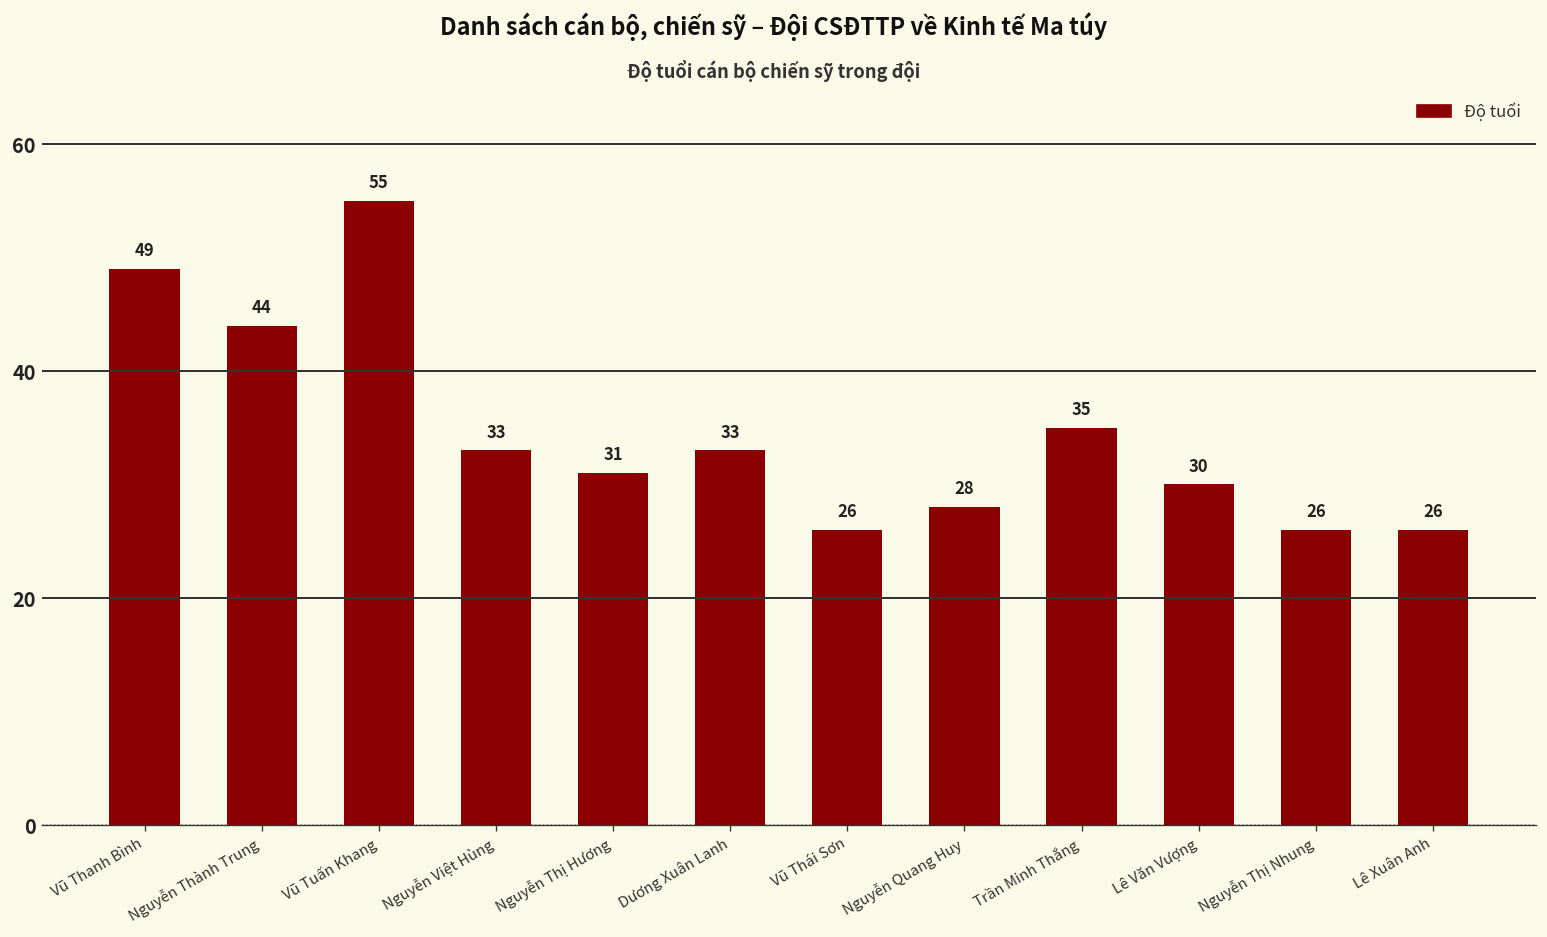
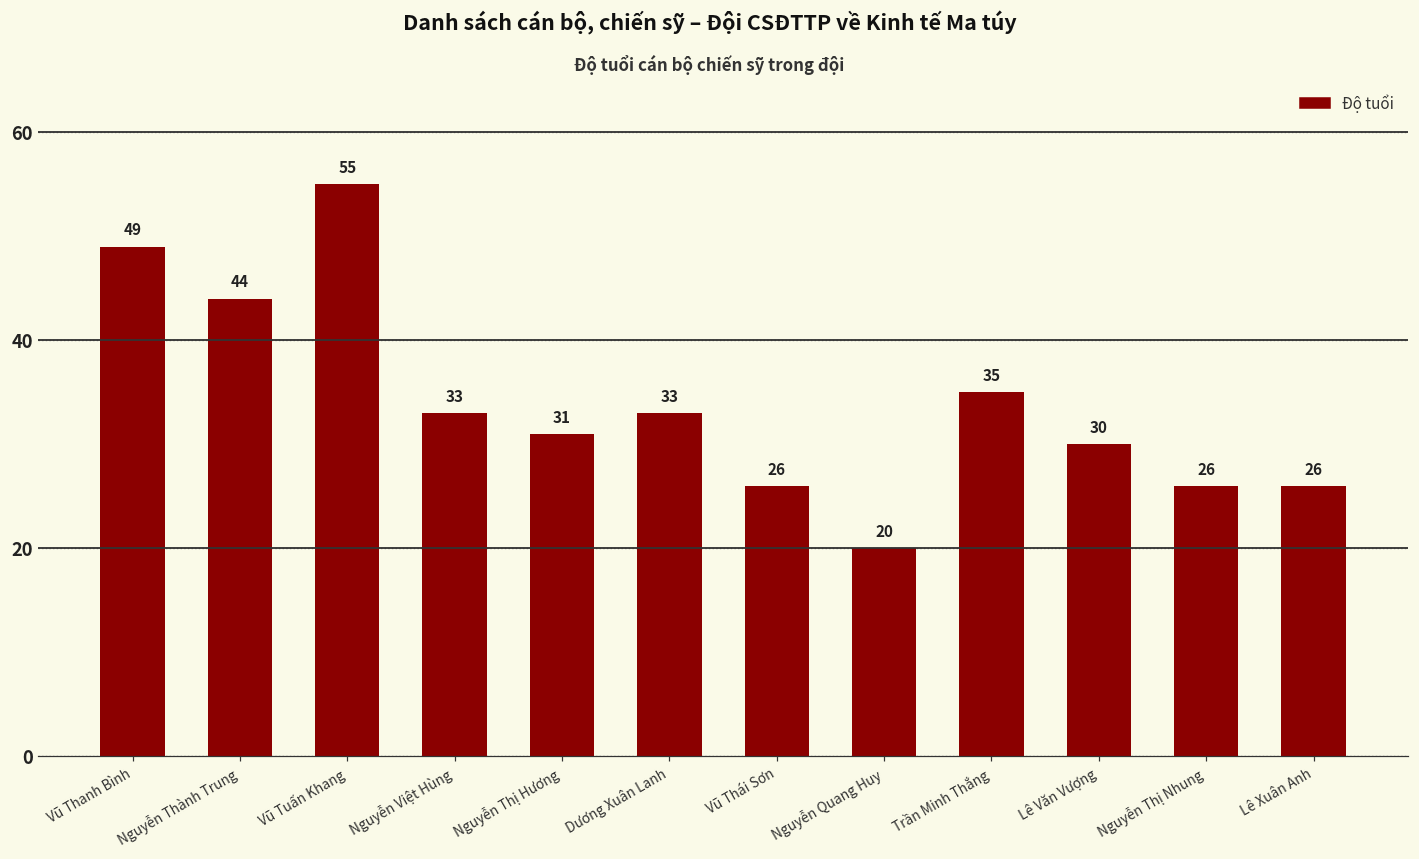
Nguyễn Quang Huy: 28 -> 20
